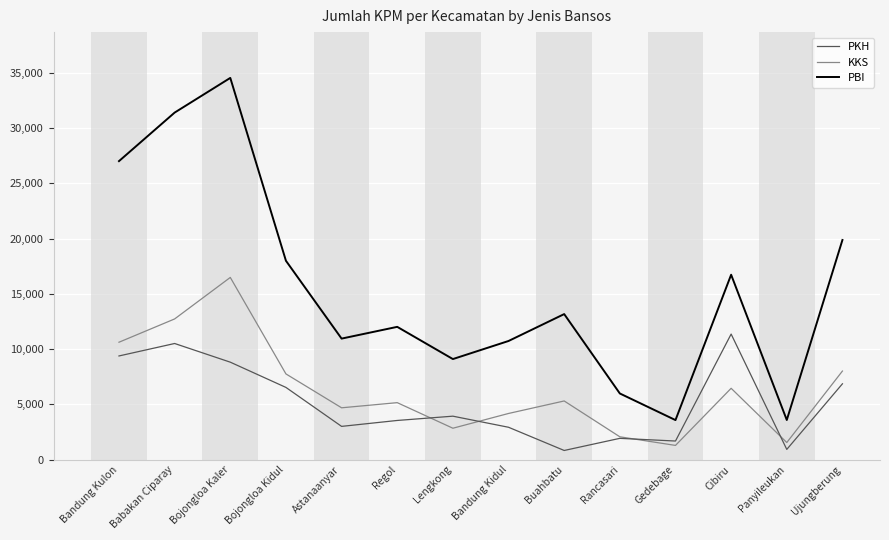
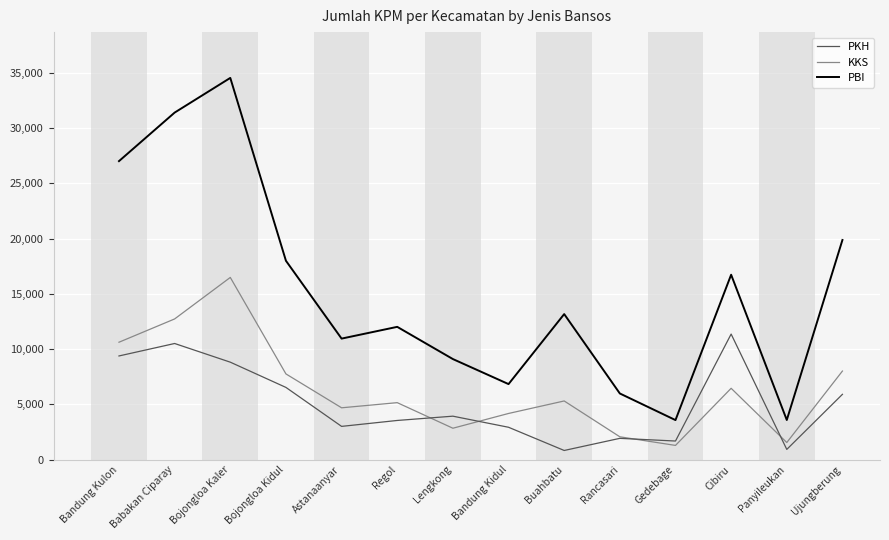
PBI, Bandung Kidul: 10,700 -> 6,800
PKH, Ujungberung: 6,900 -> 5,900
